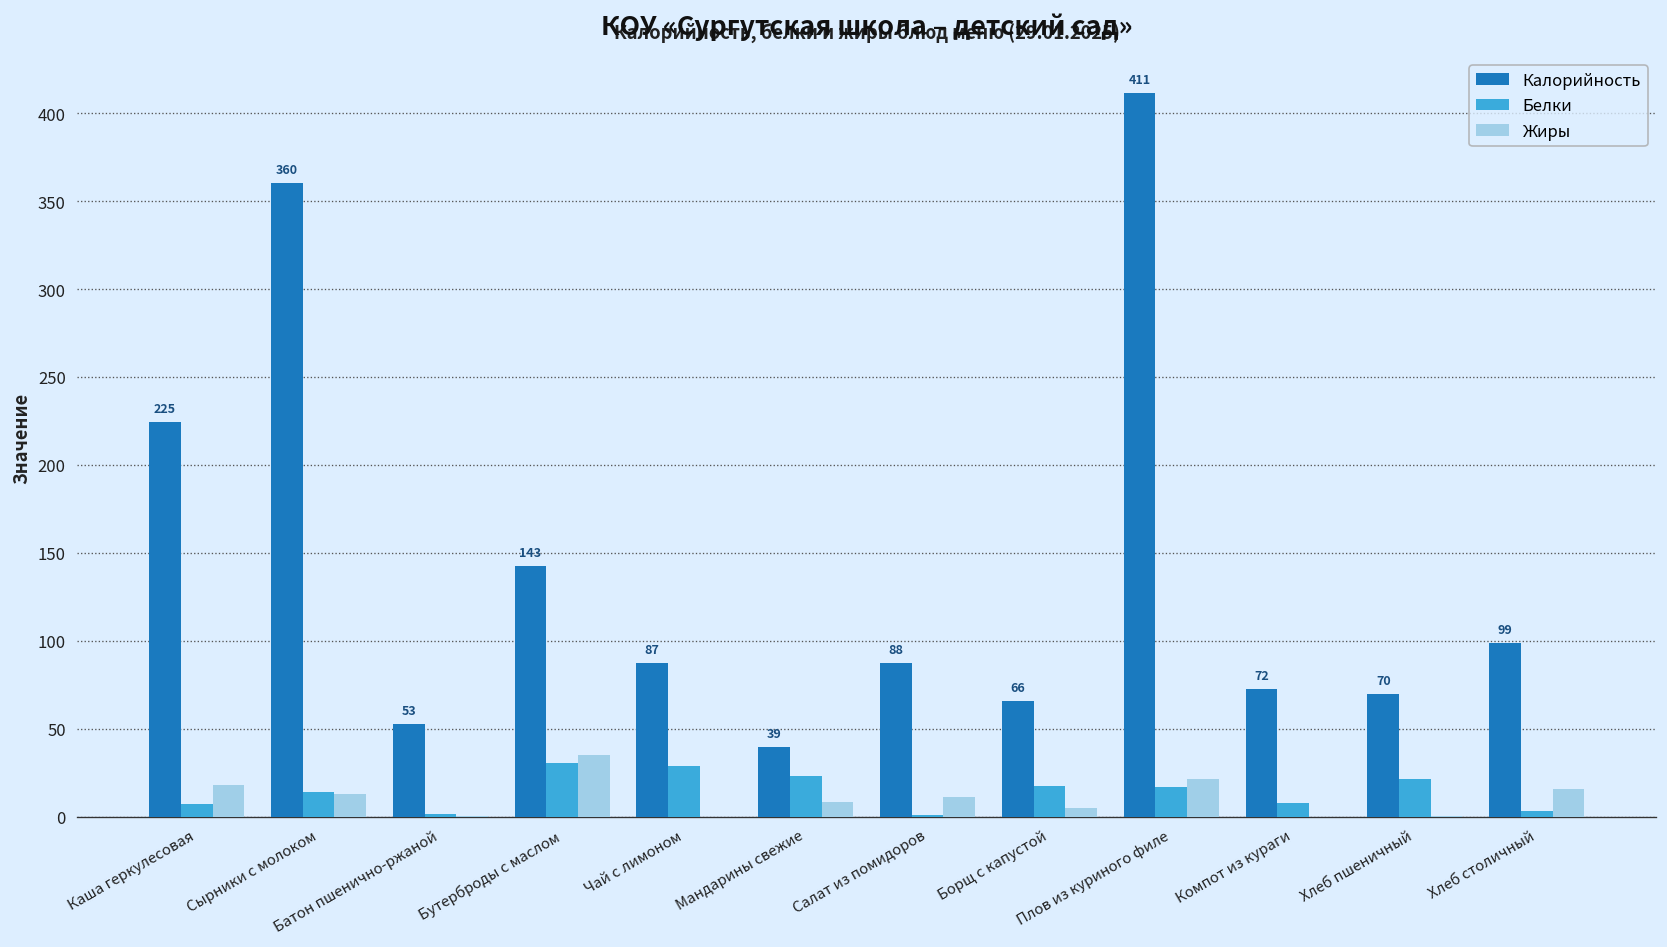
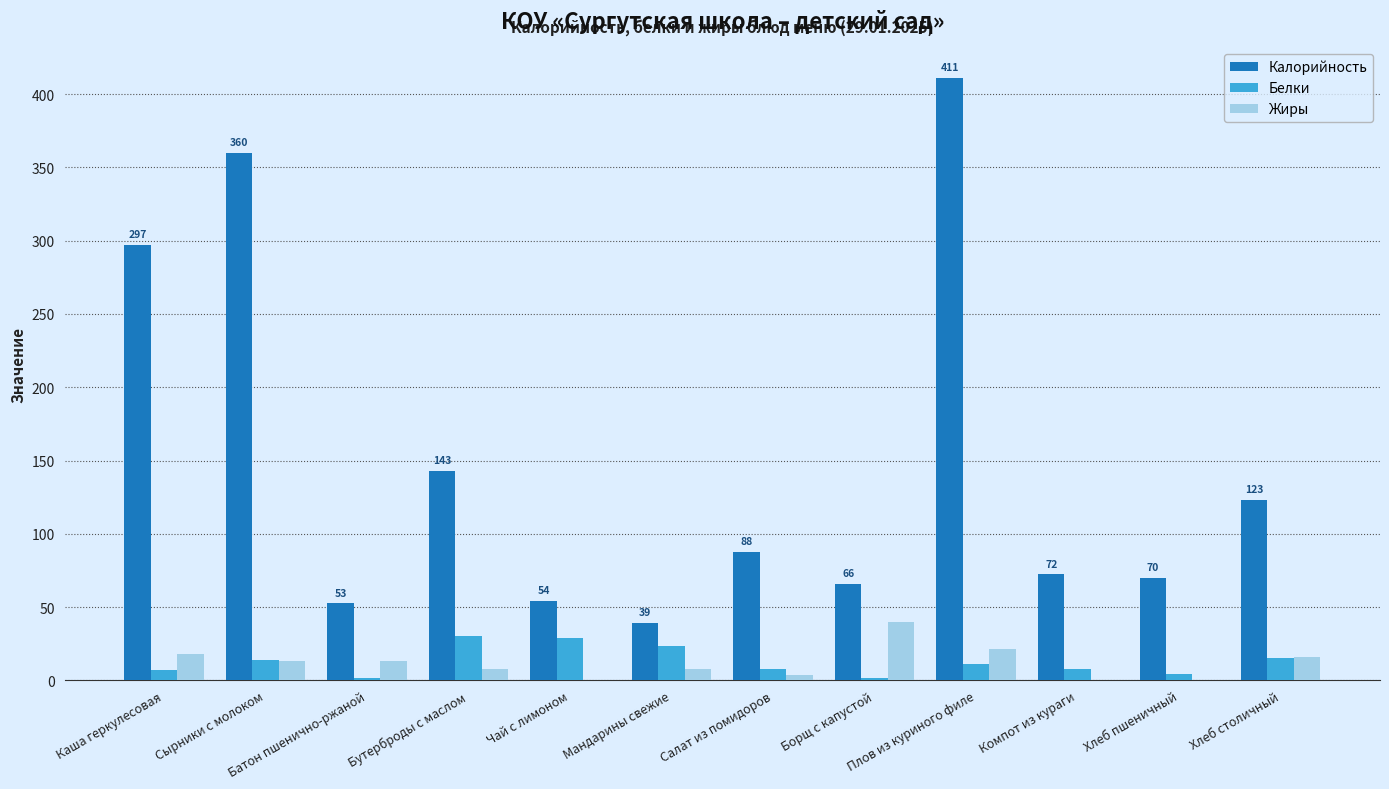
Калорийность, Каша геркулесовая: 225 -> 297
Жиры, Батон пшенично-ржаной: 1 -> 13
Жиры, Бутерброды с маслом: 35 -> 8
Калорийность, Чай с лимоном: 87 -> 54
Белки, Салат из помидоров: 1 -> 8
Жиры, Салат из помидоров: 11 -> 4
Белки, Борщ с капустой: 18 -> 2
Жиры, Борщ с капустой: 5 -> 40
Белки, Плов из куриного филе: 17 -> 11
Белки, Хлеб пшеничный: 21 -> 4
Калорийность, Хлеб столичный: 99 -> 123
Белки, Хлеб столичный: 3 -> 15
